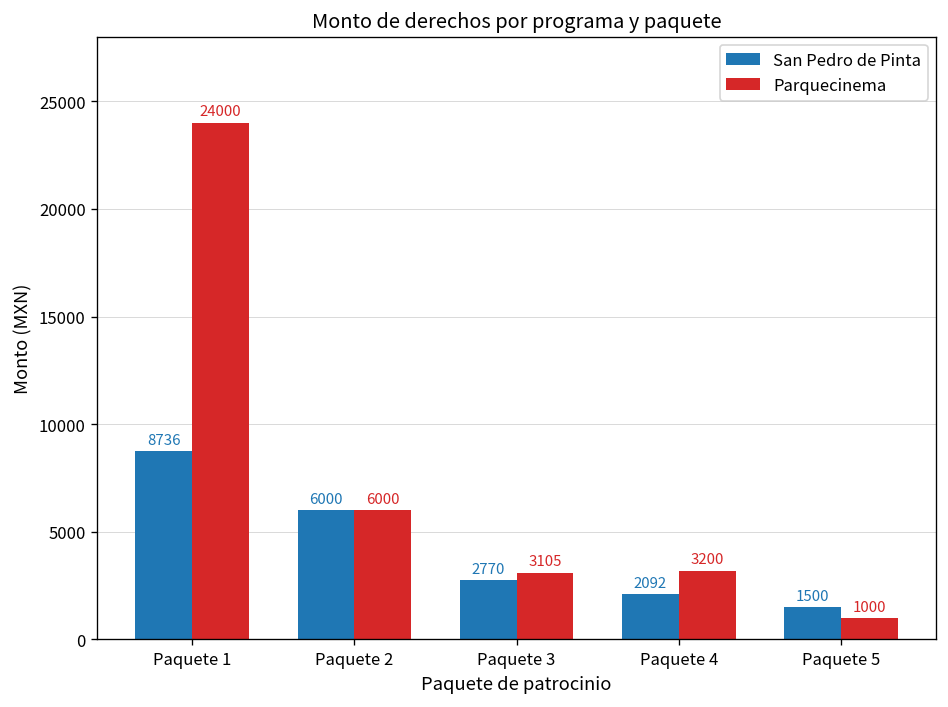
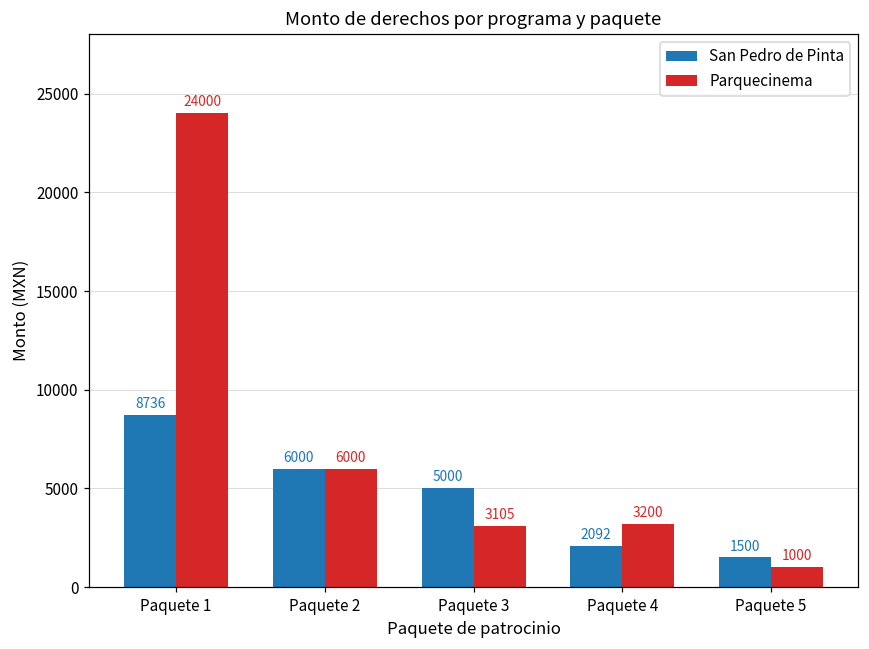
San Pedro de Pinta, Paquete 3: 2770 -> 5000
